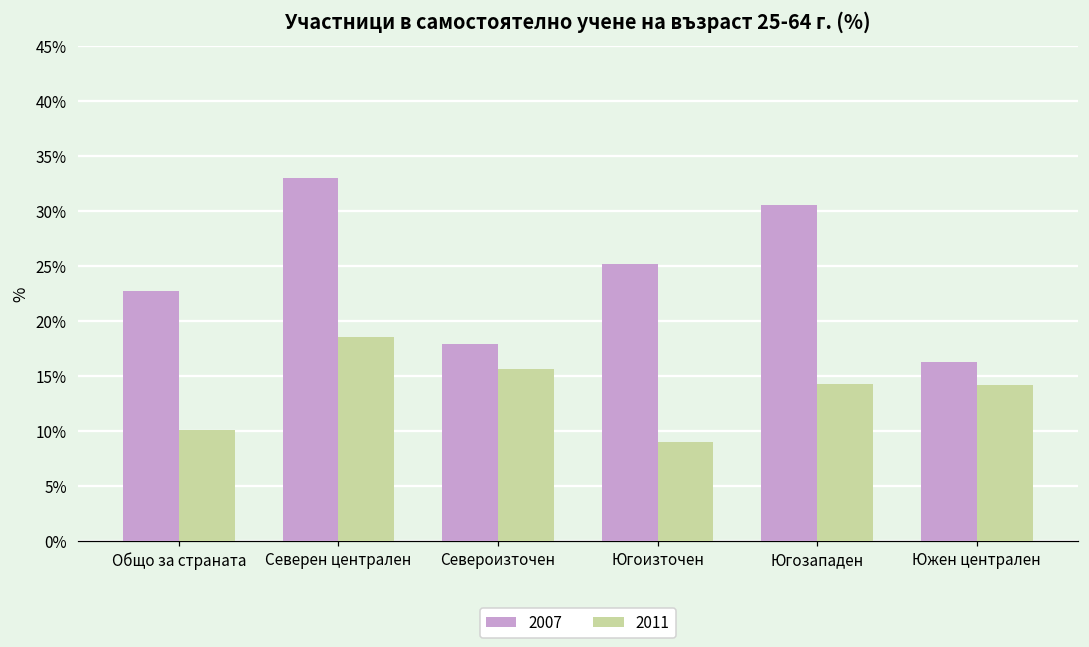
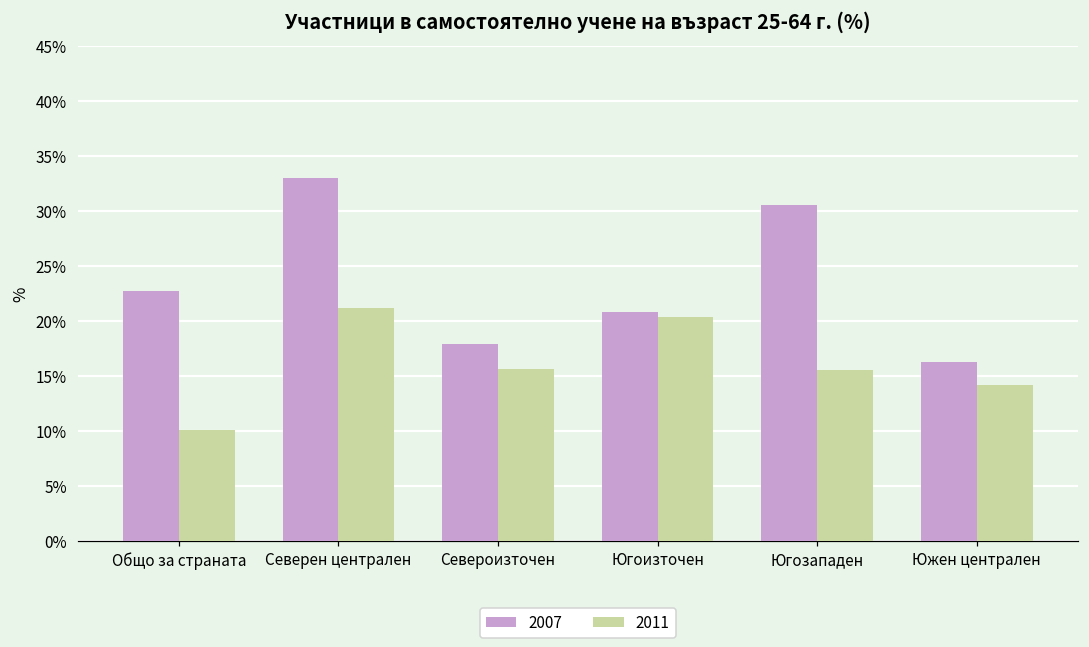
2011, Северен централен: 19% -> 21%
2007, Югоизточен: 25% -> 21%
2011, Югоизточен: 9% -> 20%
2011, Югозападен: 14% -> 16%
